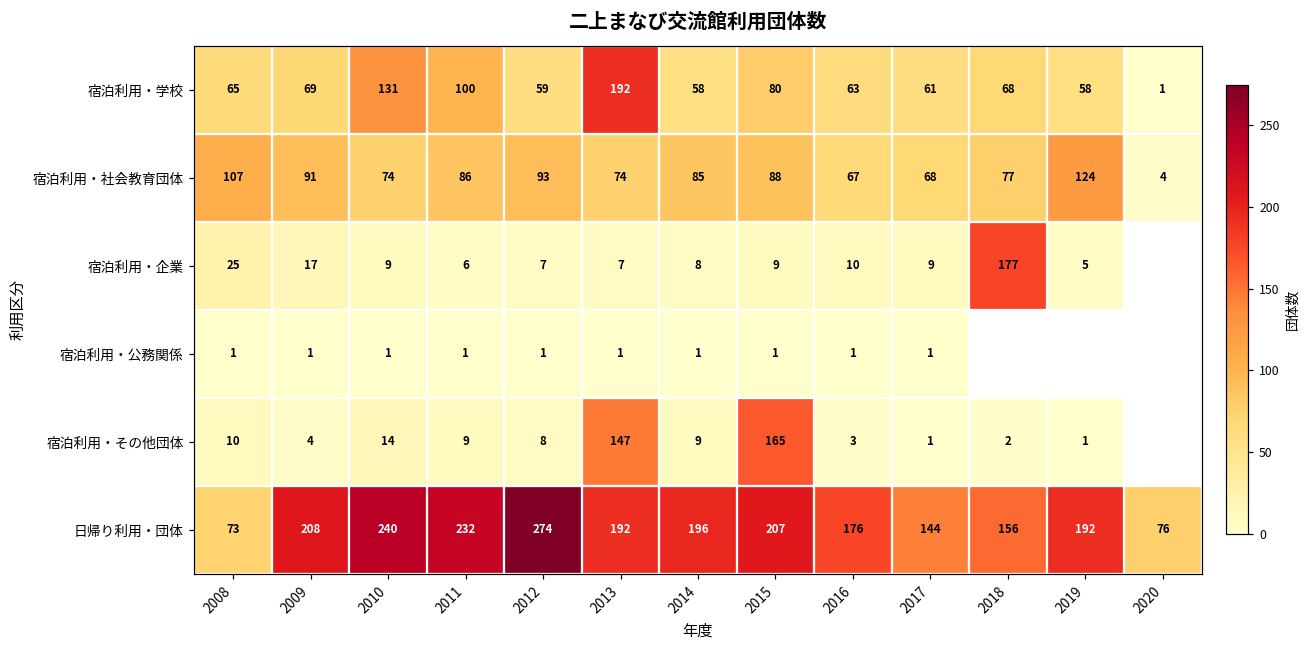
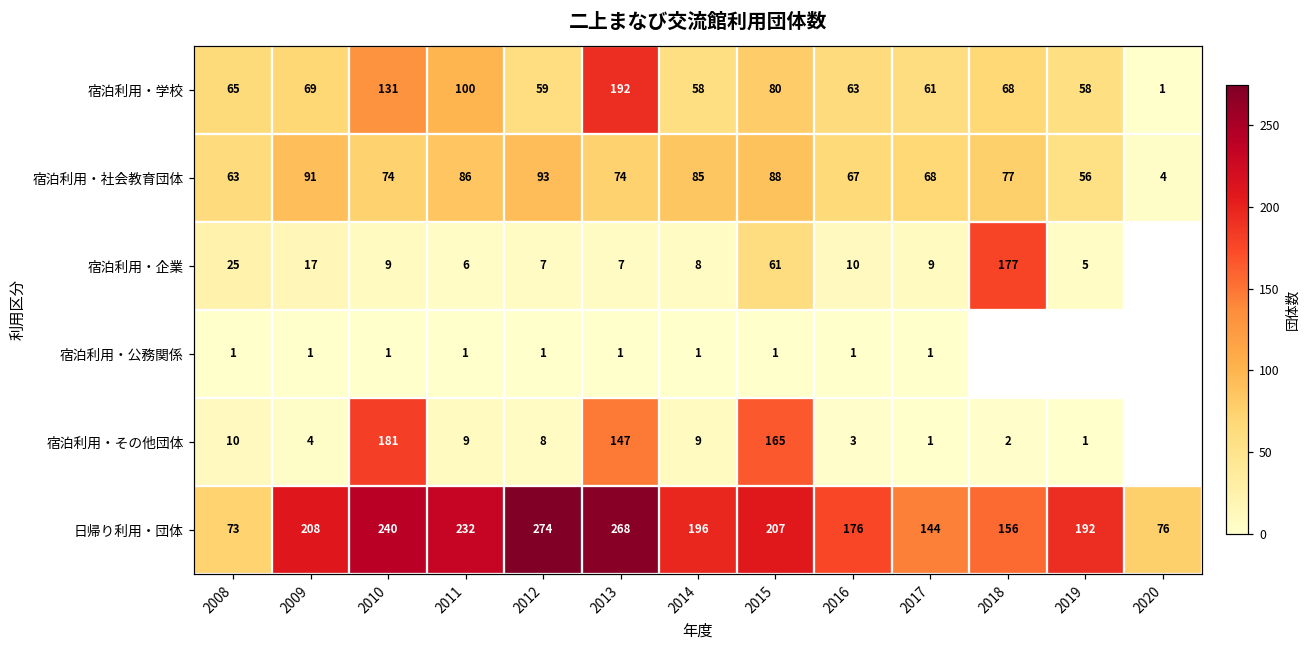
宿泊利用・社会教育団体, 2008: 107 -> 63
宿泊利用・社会教育団体, 2019: 124 -> 56
宿泊利用・企業, 2015: 9 -> 61
宿泊利用・その他団体, 2010: 14 -> 181
日帰り利用・団体, 2013: 192 -> 268
